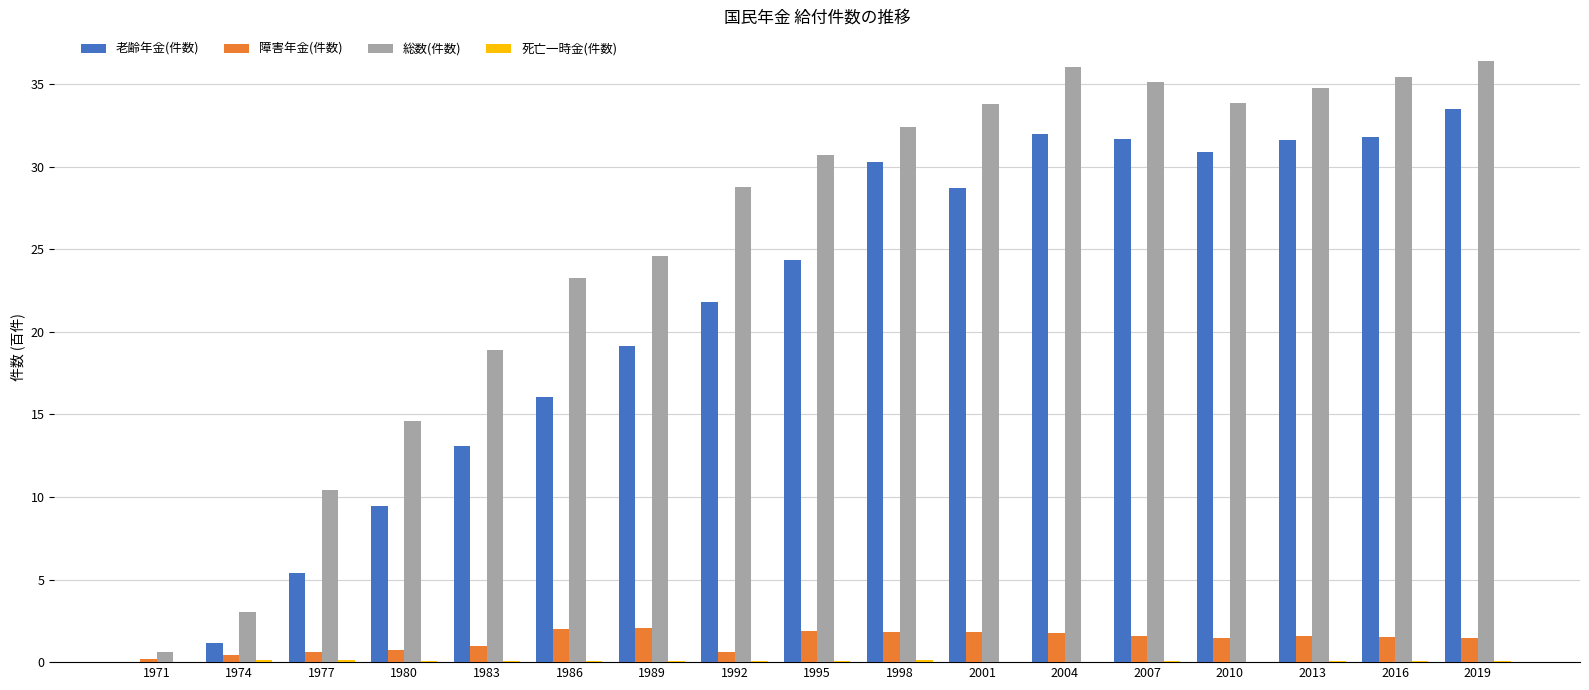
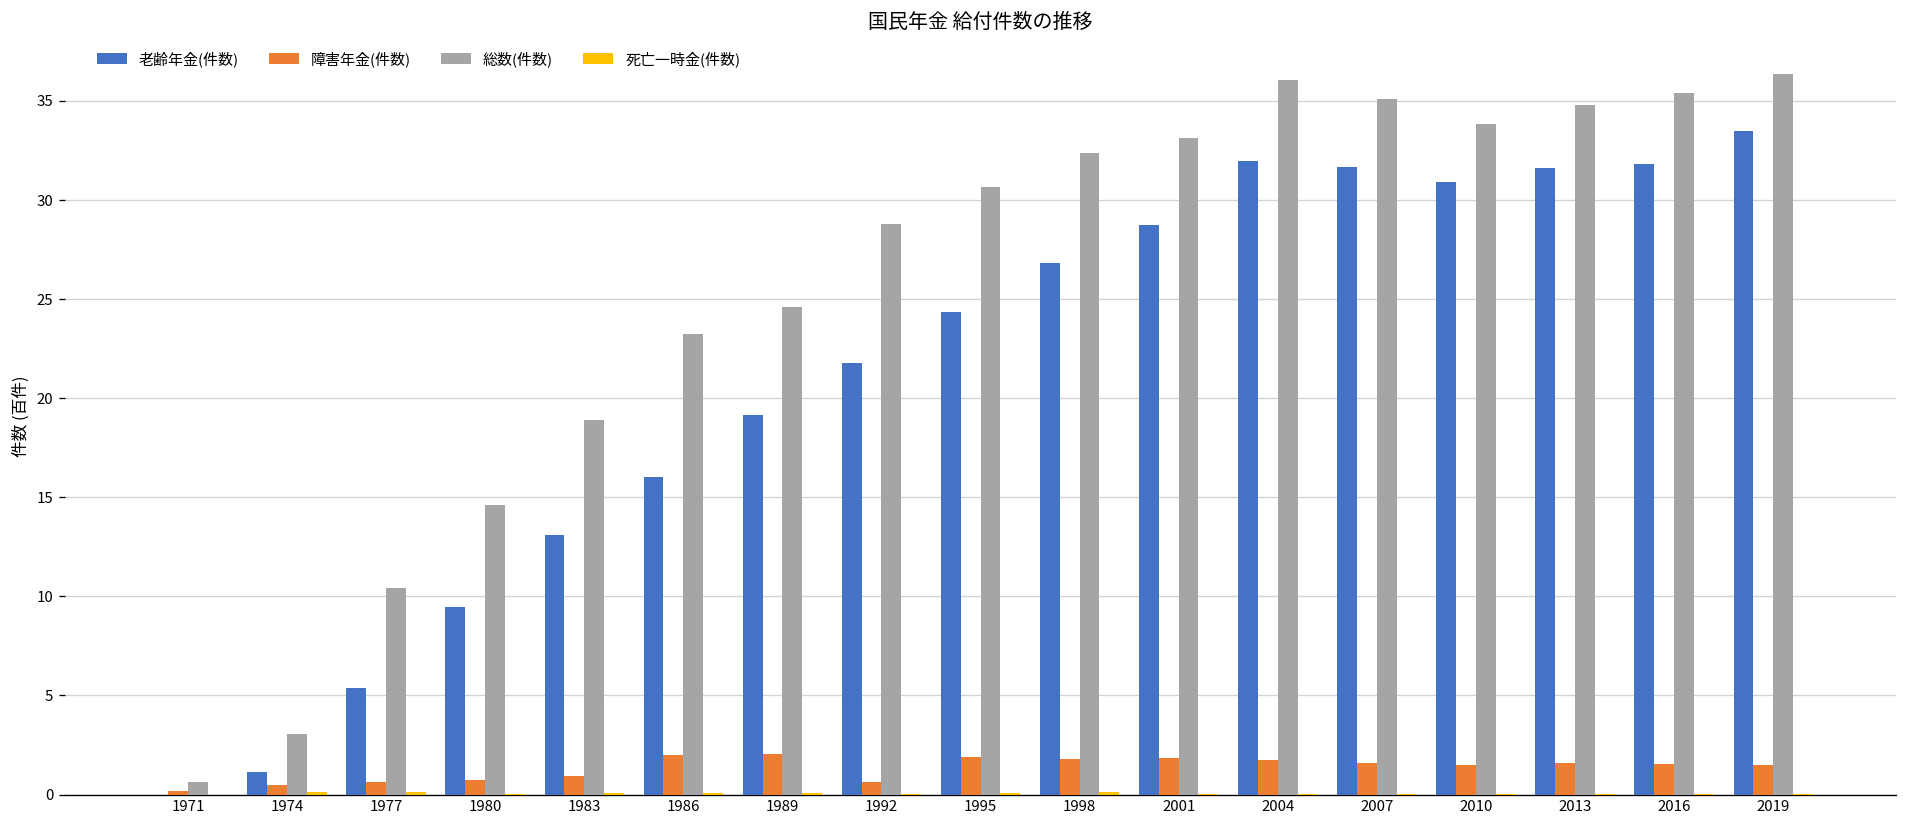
老齢年金(件数), 1998: 30.3 -> 26.8
総数(件数), 2001: 33.8 -> 33.1
